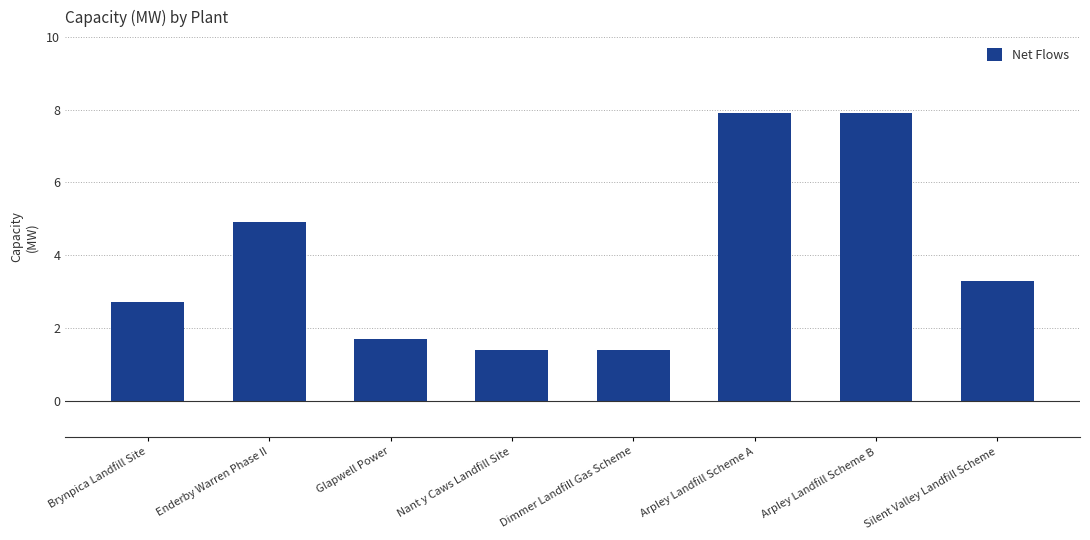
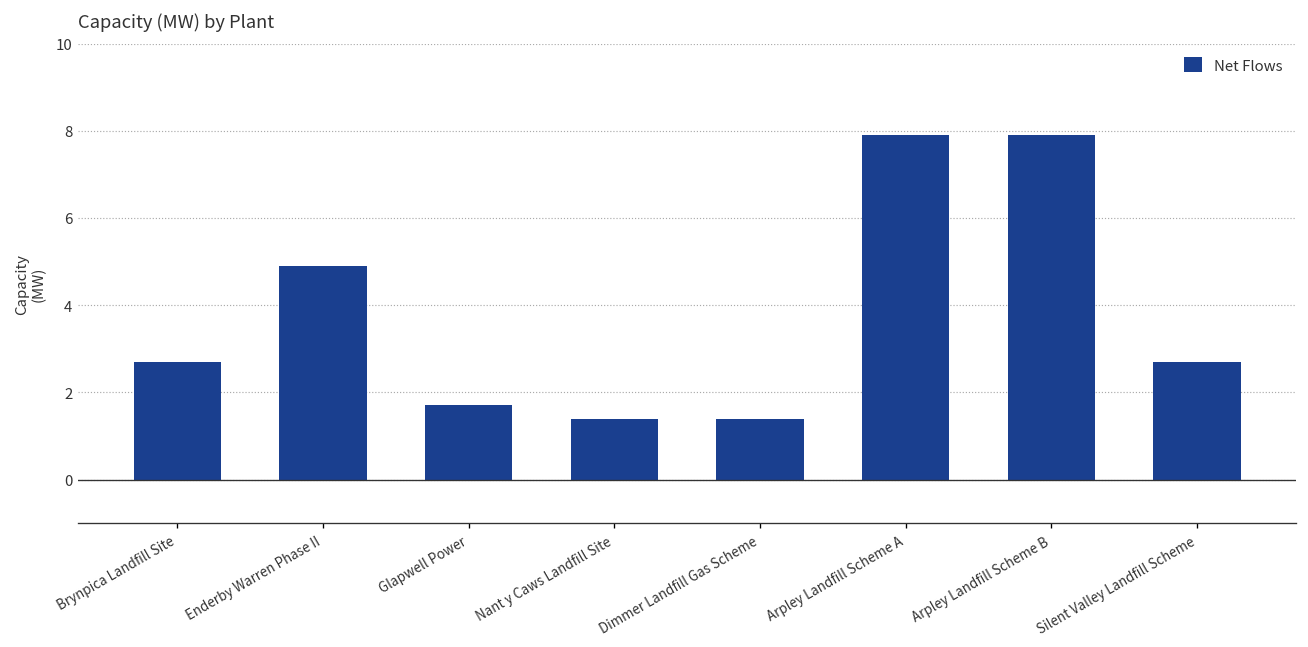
Silent Valley Landfill Scheme: 3.3 -> 2.7
